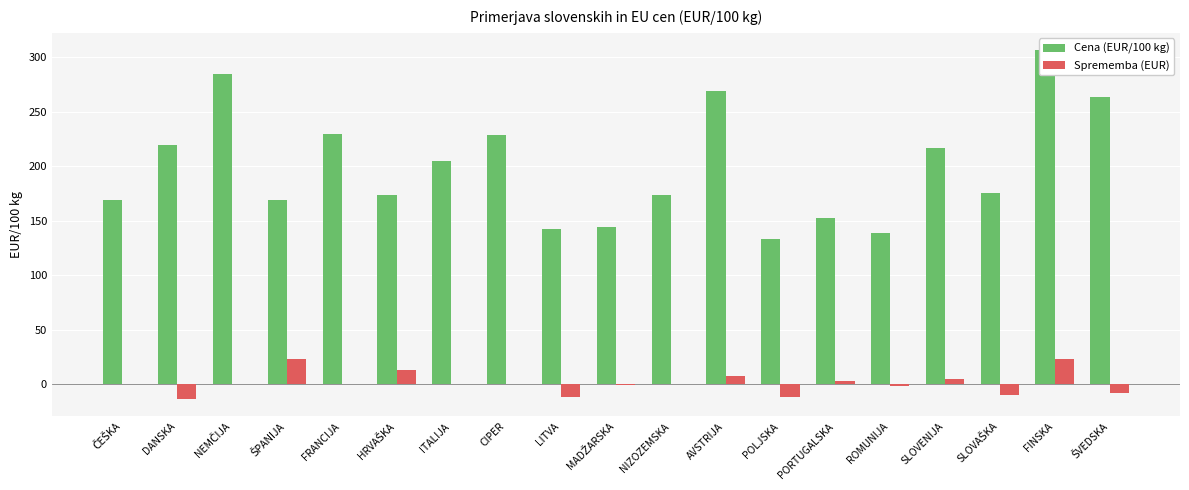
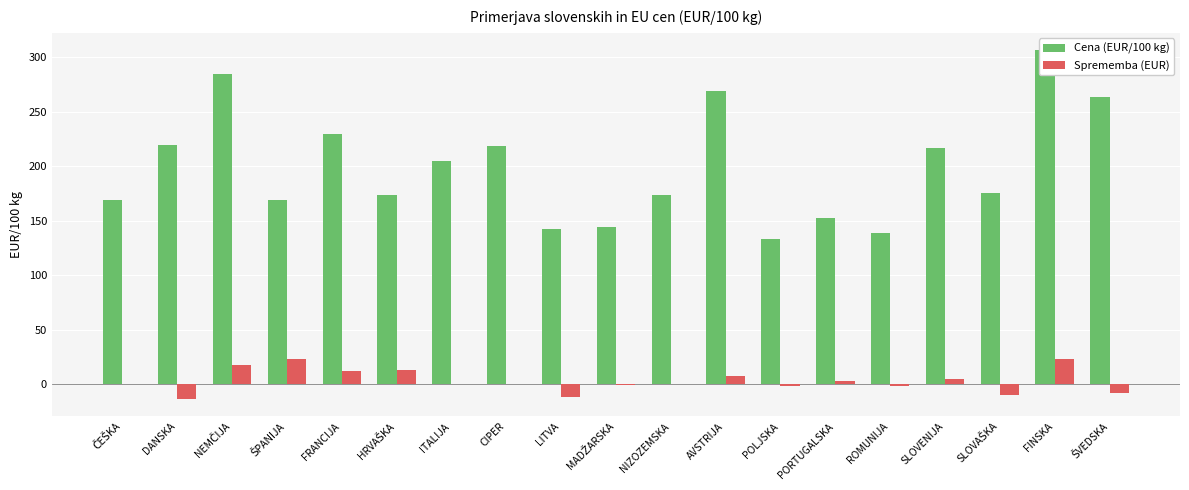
Sprememba (EUR), NEMČIJA: 0 -> 18
Sprememba (EUR), FRANCIJA: 0 -> 12
Cena (EUR/100 kg), CIPER: 229 -> 218
Sprememba (EUR), POLJSKA: -11 -> -1
